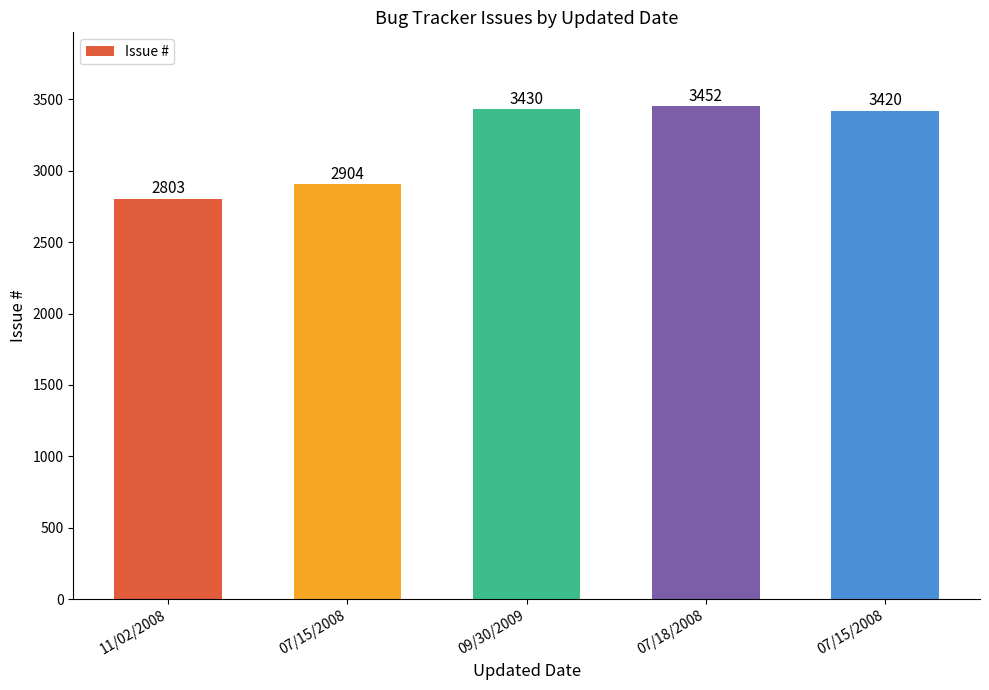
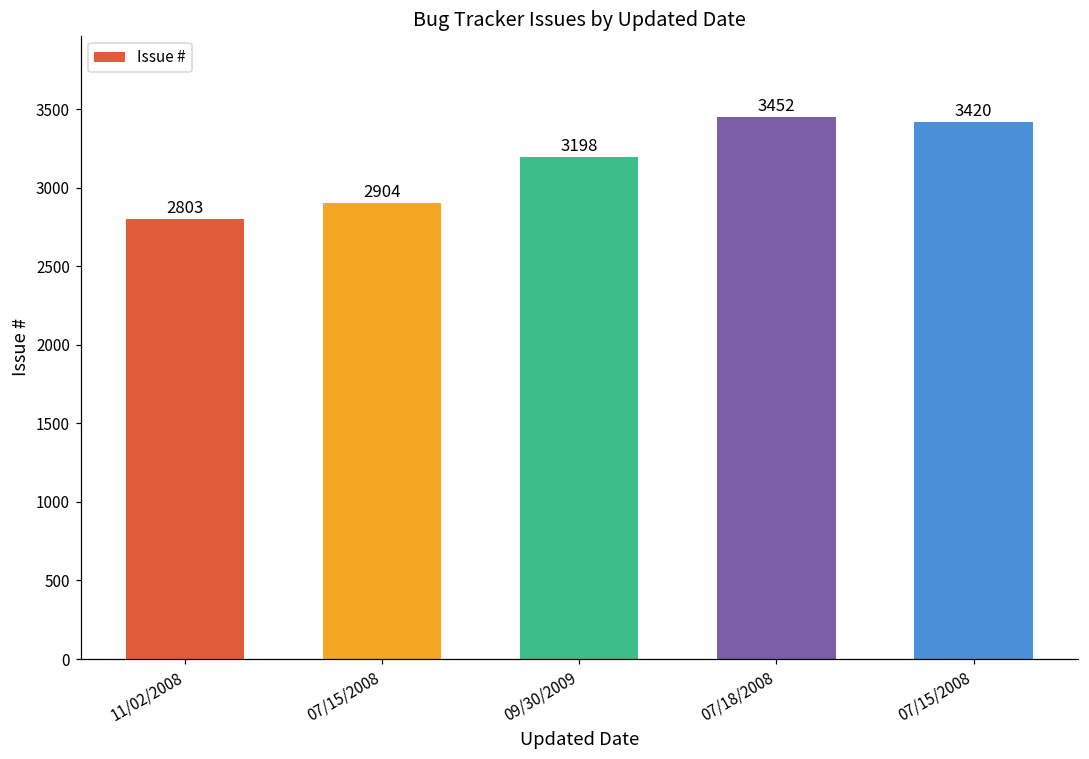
09/30/2009: 3430 -> 3198
